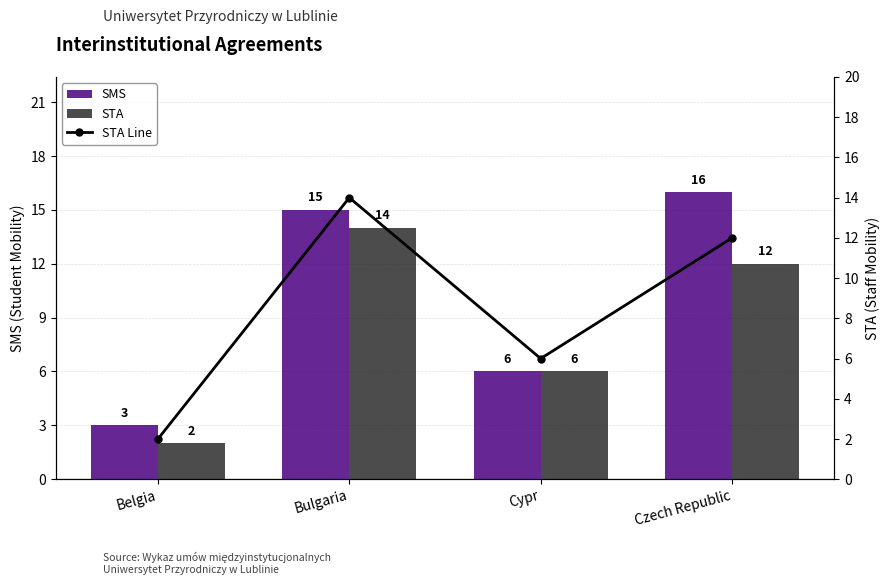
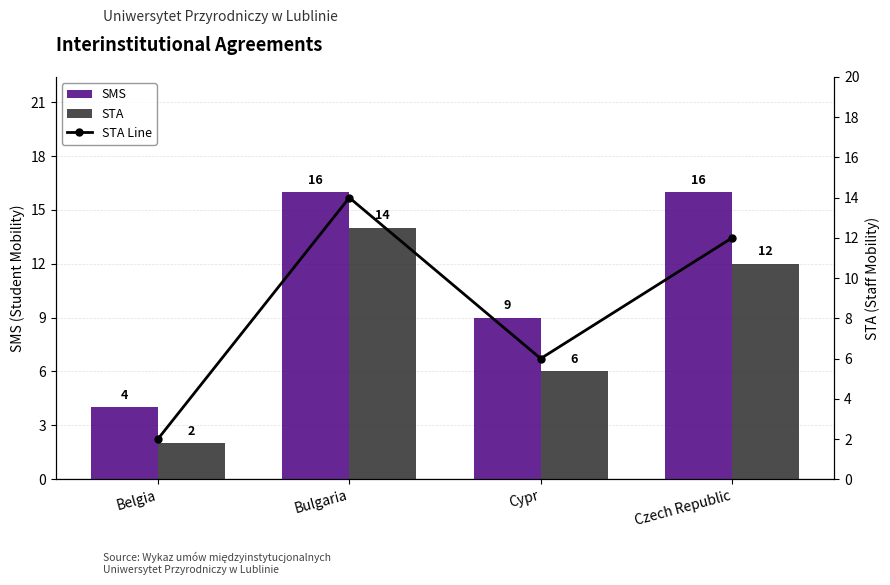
SMS, Belgia: 3 -> 4
SMS, Bulgaria: 15 -> 16
SMS, Cypr: 6 -> 9
